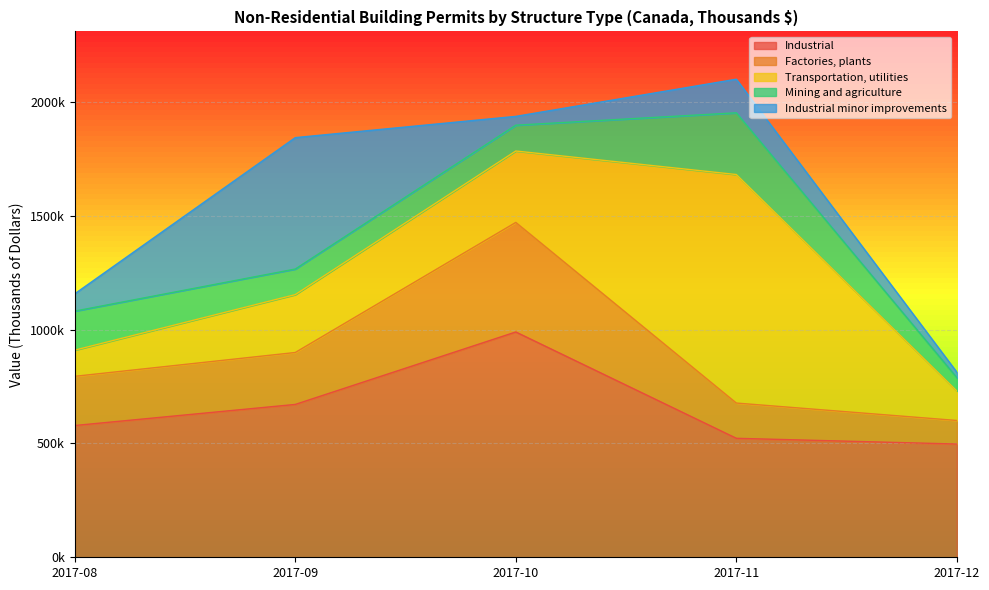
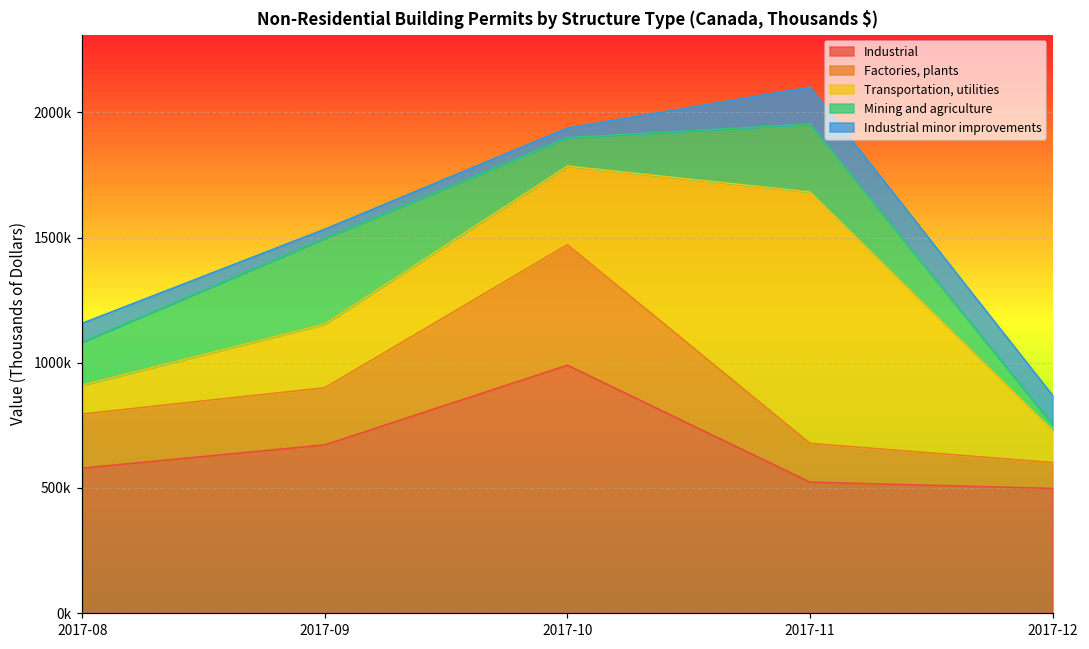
Mining and agriculture, 2017-09: 110000 -> 340000
Industrial minor improvements, 2017-09: 580000 -> 40000
Mining and agriculture, 2017-12: 60000 -> 20000
Industrial minor improvements, 2017-12: 20000 -> 120000
